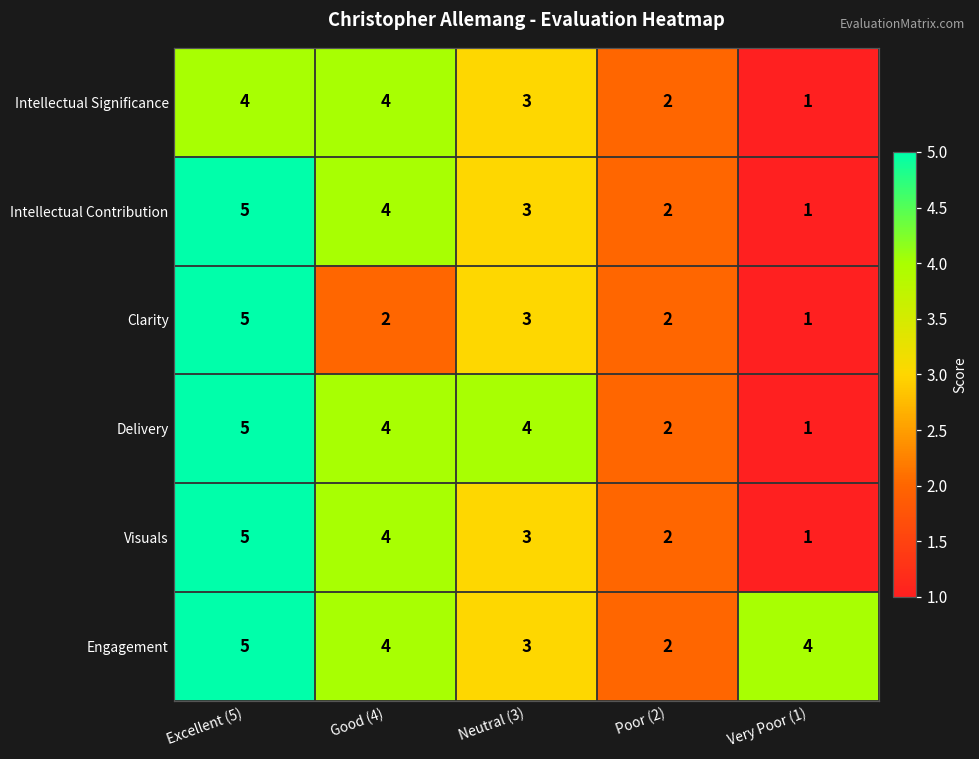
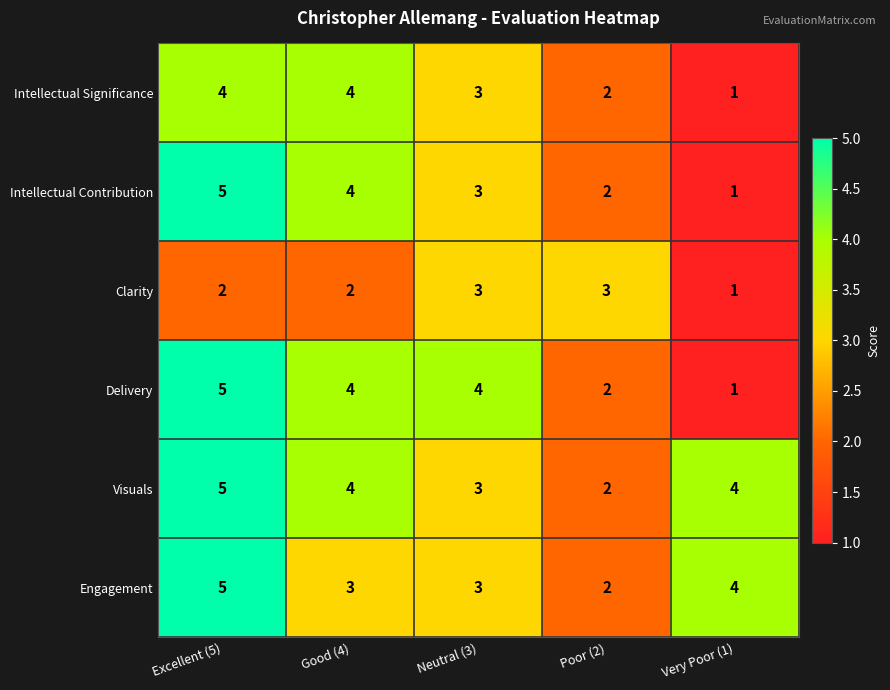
Clarity, Excellent (5): 5 -> 2
Clarity, Poor (2): 2 -> 3
Visuals, Very Poor (1): 1 -> 4
Engagement, Good (4): 4 -> 3
